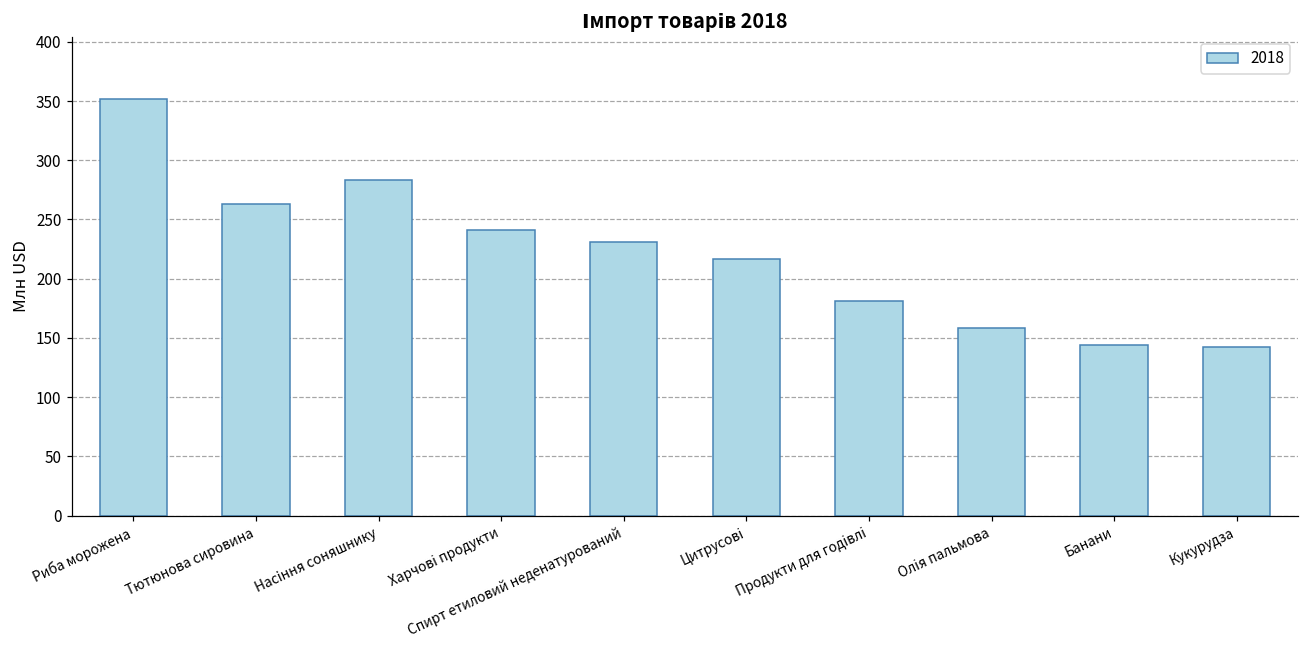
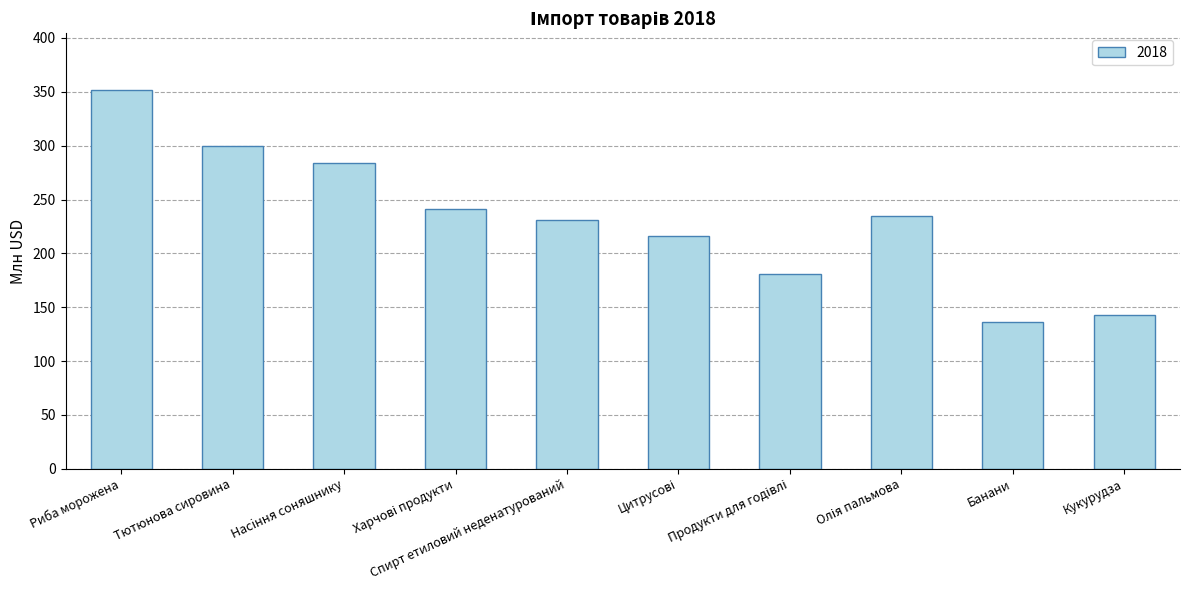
Тютюнова сировина: 263 -> 300
Олія пальмова: 158 -> 235
Банани: 144 -> 136
